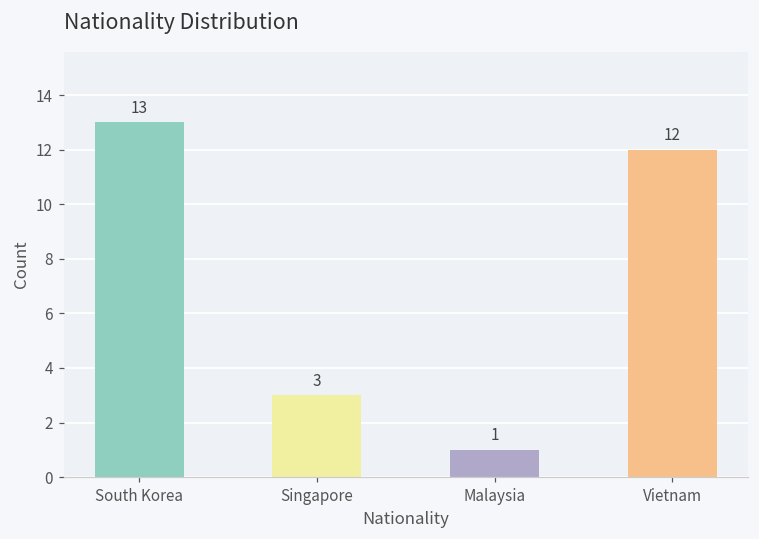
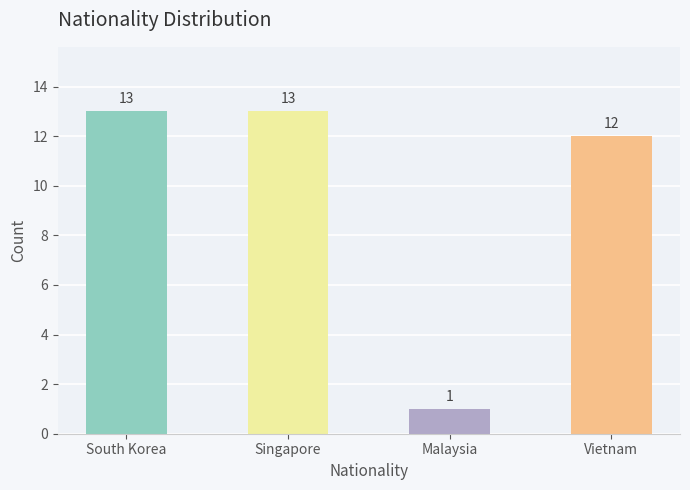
Singapore: 3 -> 13
